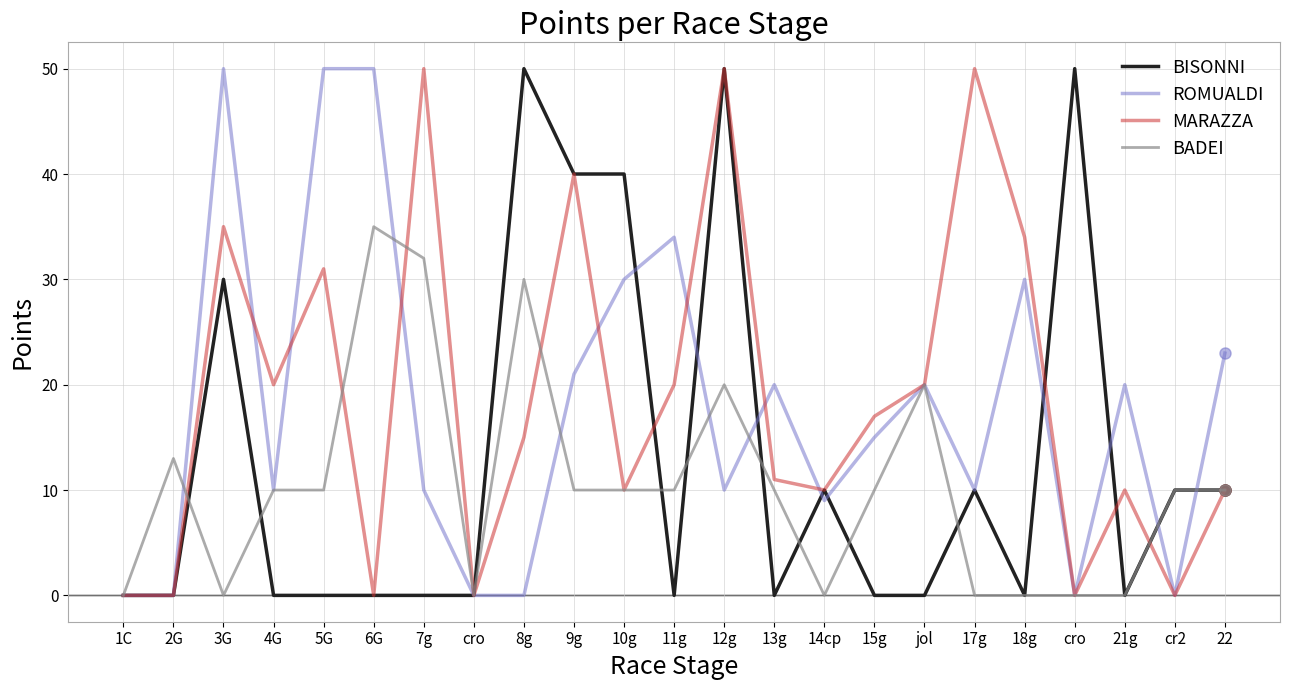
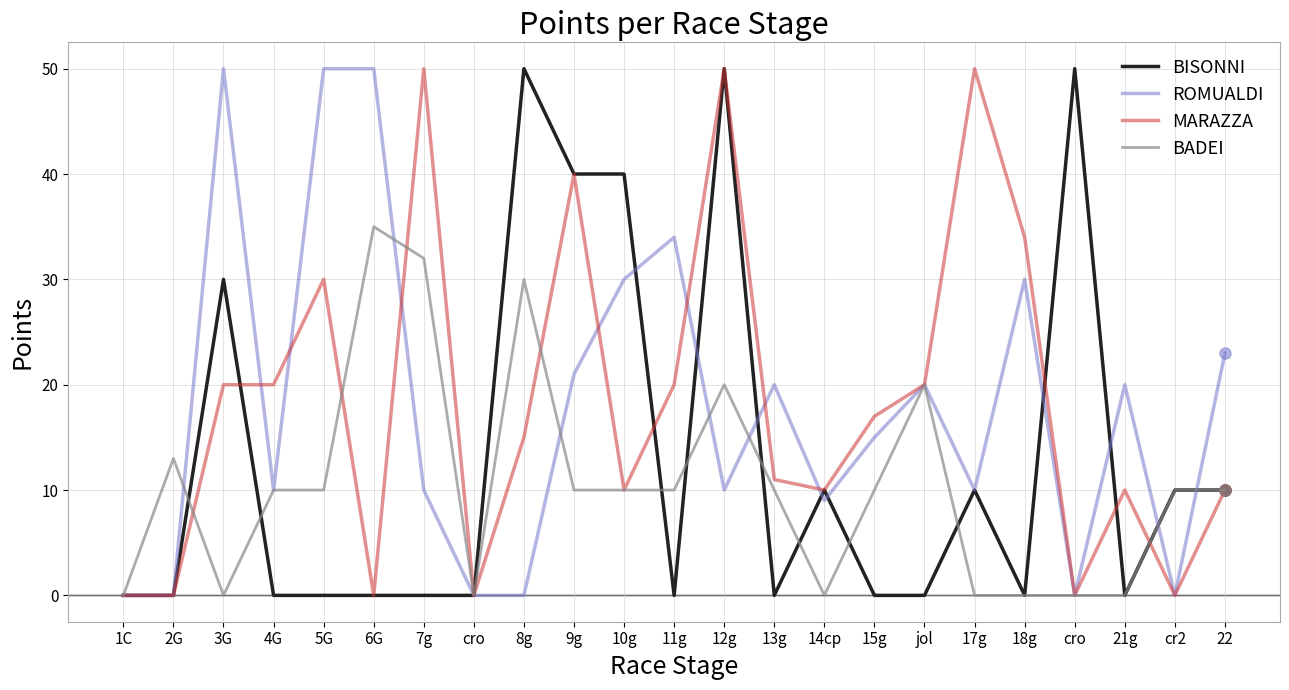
MARAZZA, 3G: 35 -> 20
MARAZZA, 5G: 31 -> 30
